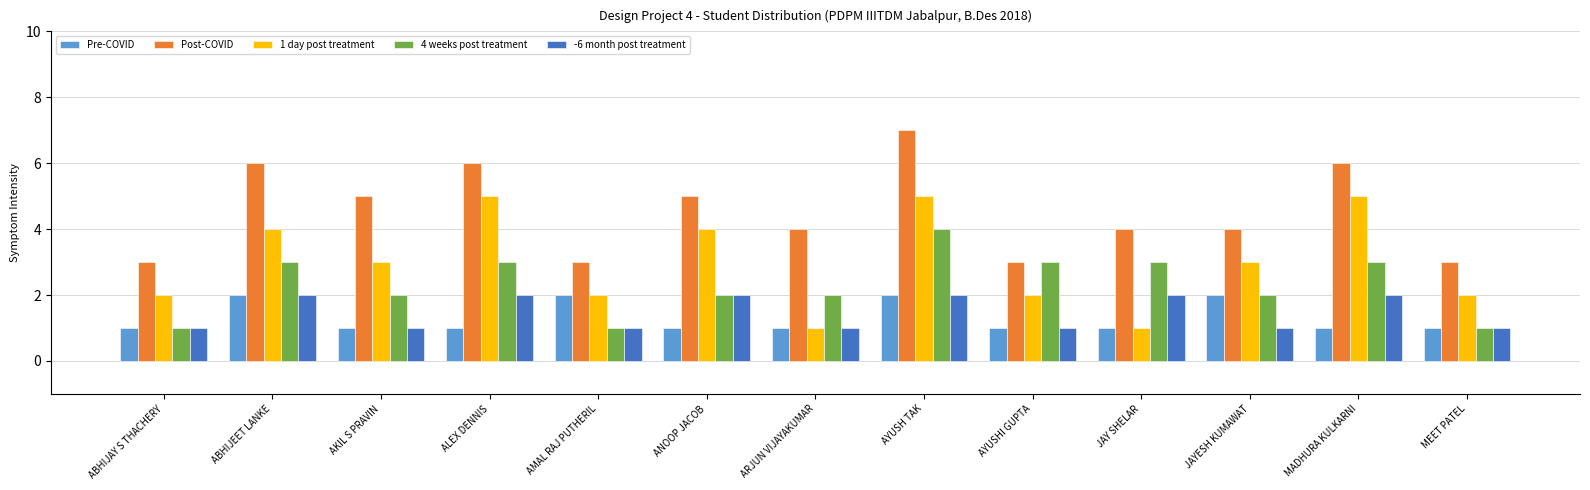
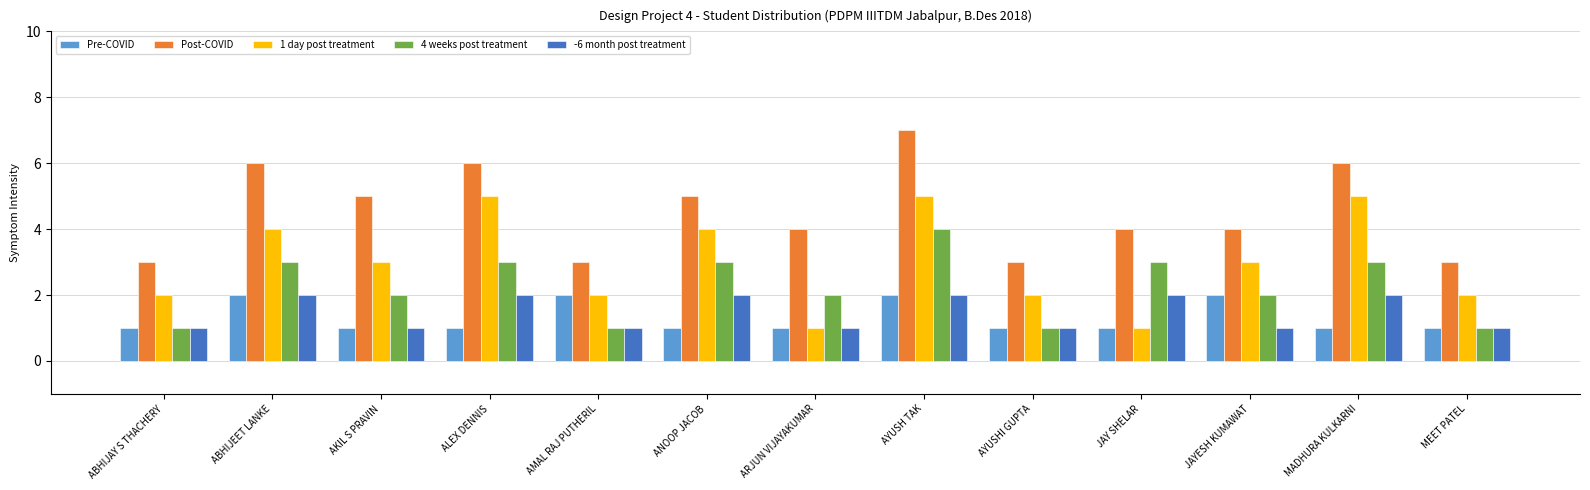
4 weeks post treatment, ANOOP JACOB: 2 -> 3
4 weeks post treatment, AYUSHI GUPTA: 3 -> 1
